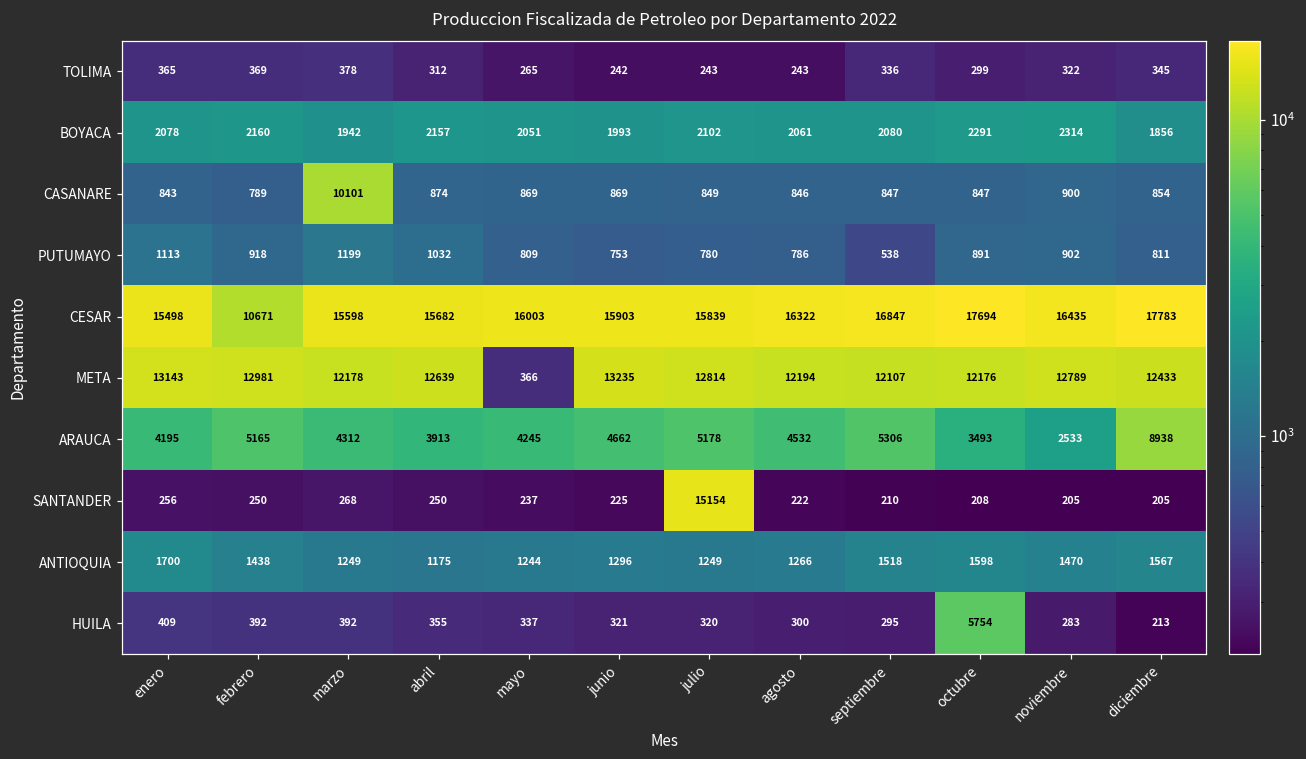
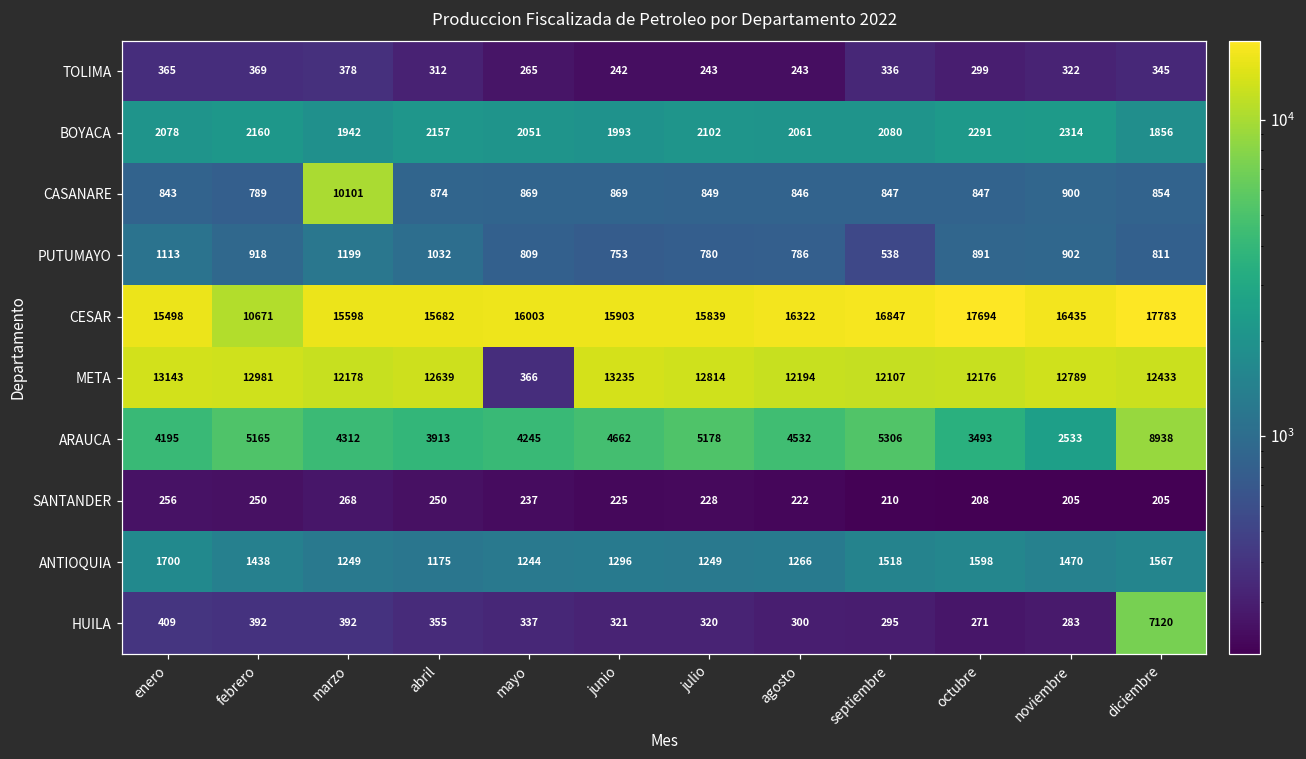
SANTANDER, julio: 15154 -> 228
HUILA, octubre: 5754 -> 271
HUILA, diciembre: 213 -> 7120
